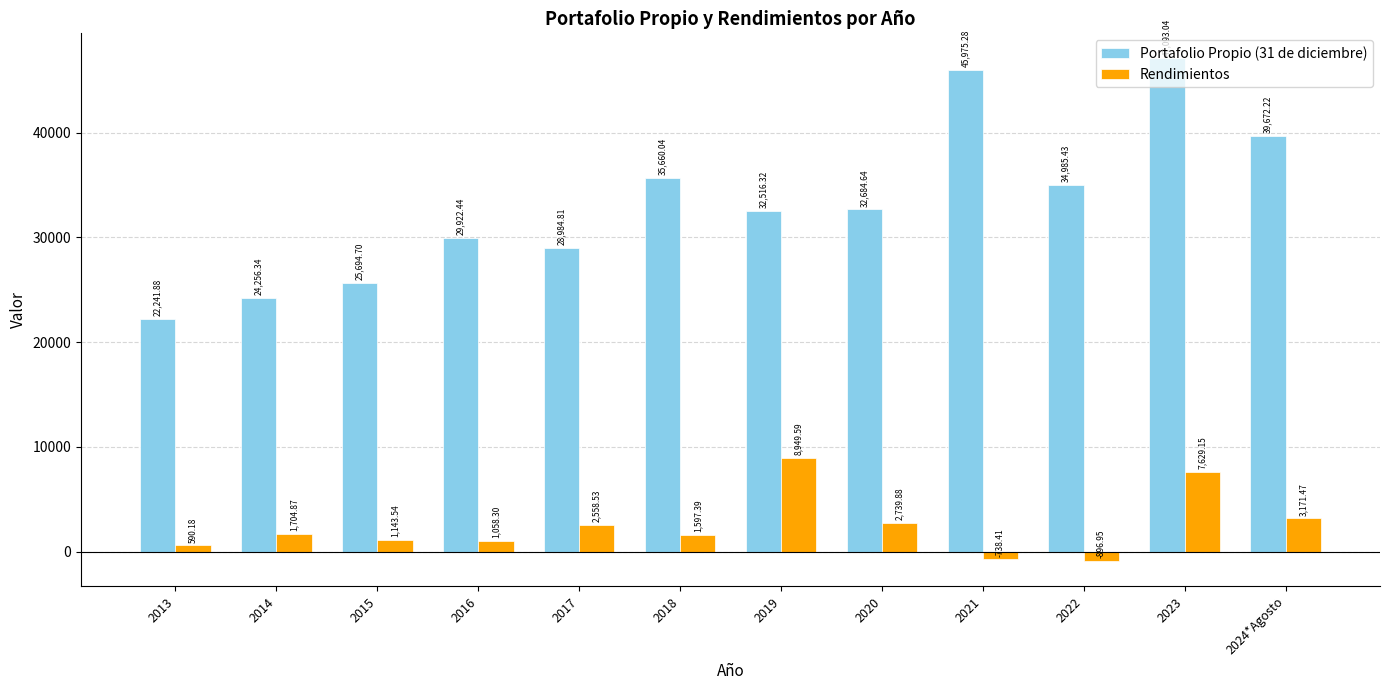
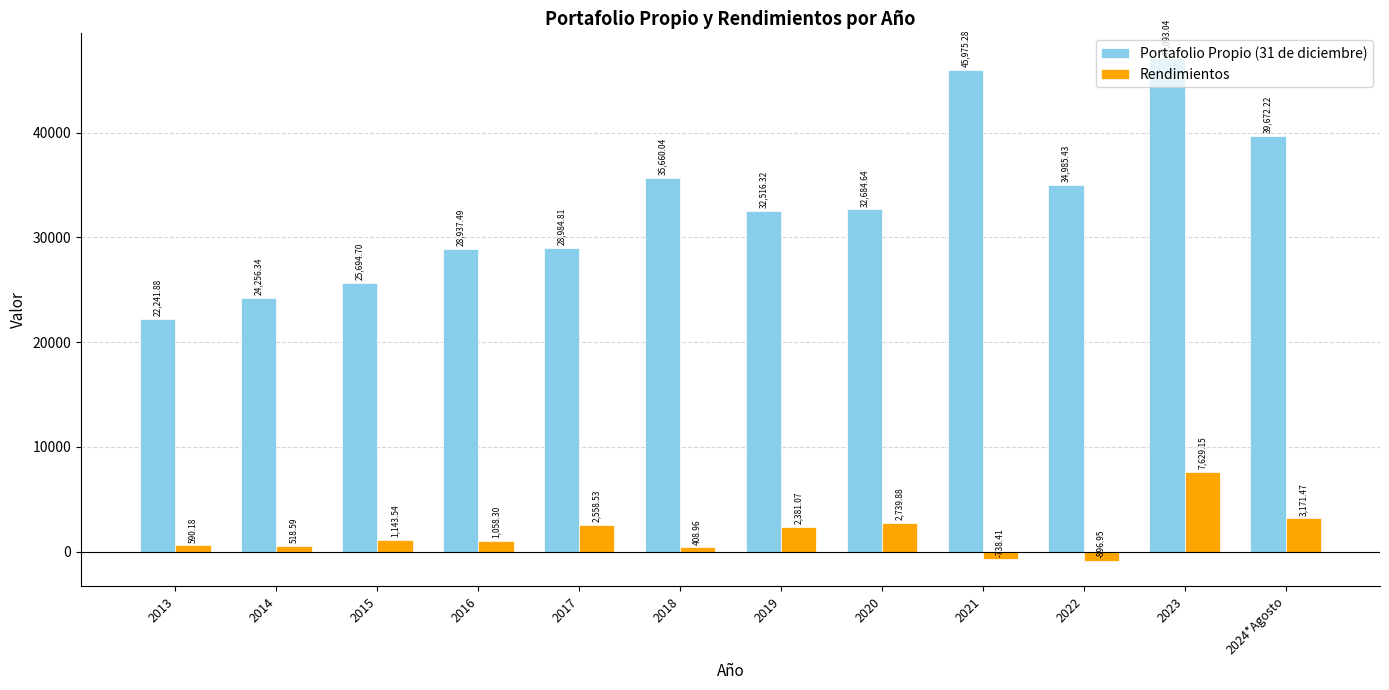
Rendimientos, 2014: 1,704.87 -> 518.59
Portafolio Propio (31 de diciembre), 2016: 29,922.44 -> 28,937.49
Rendimientos, 2018: 1,597.39 -> 408.96
Rendimientos, 2019: 8,949.59 -> 2,381.07
